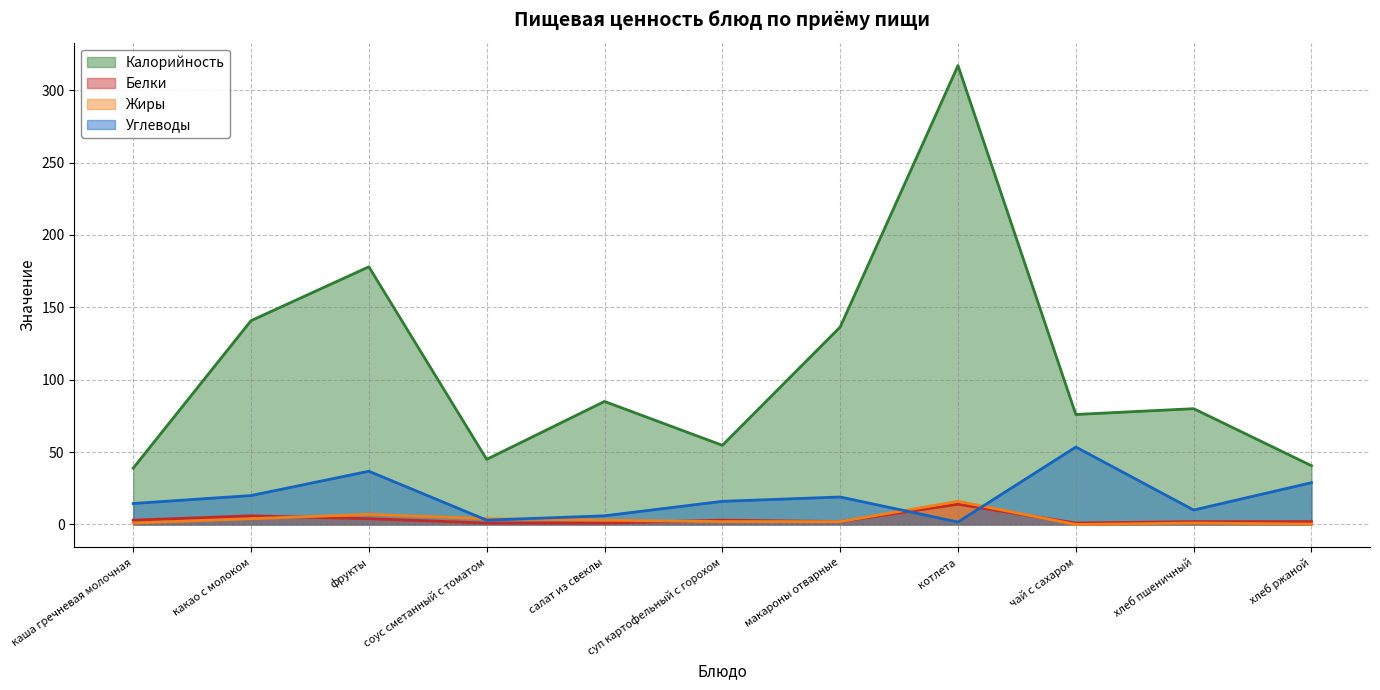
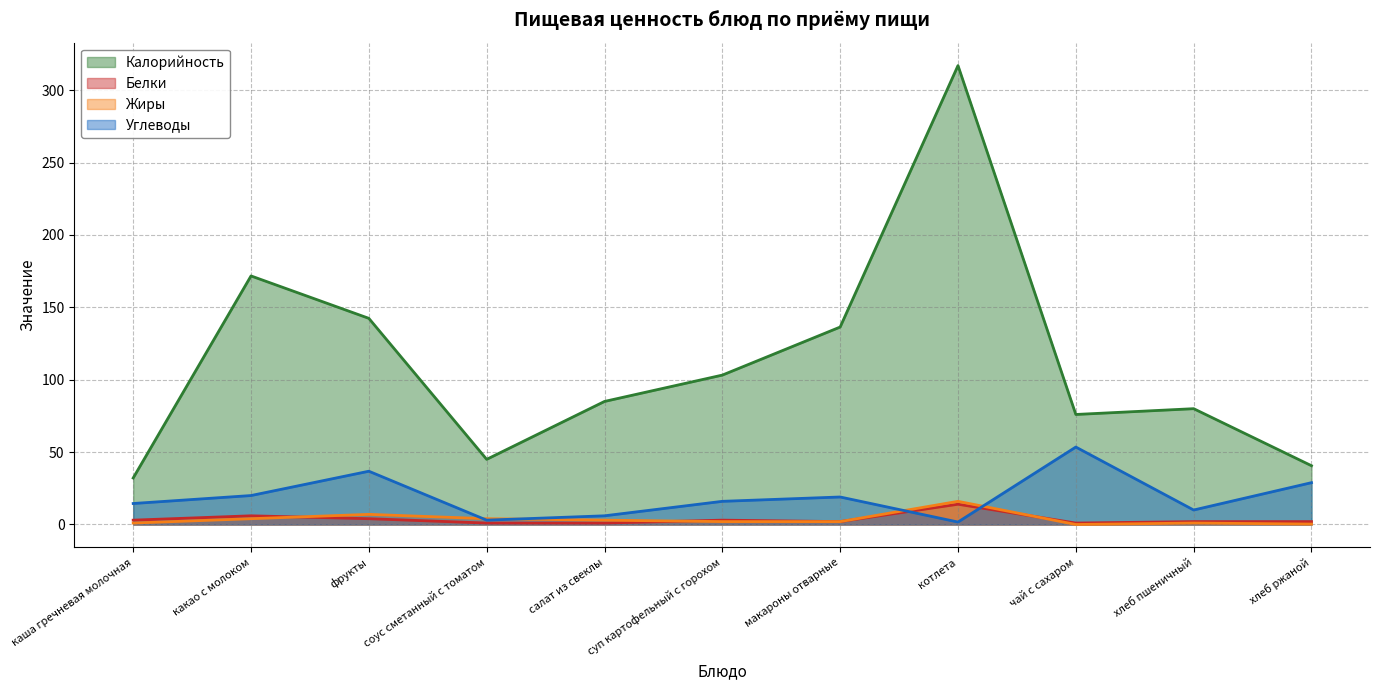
Калорийность, каша гречневая молочная: 39 -> 32
Калорийность, какао с молоком: 141 -> 172
Калорийность, фрукты: 178 -> 142
Калорийность, суп картофельный с горохом: 55 -> 103
